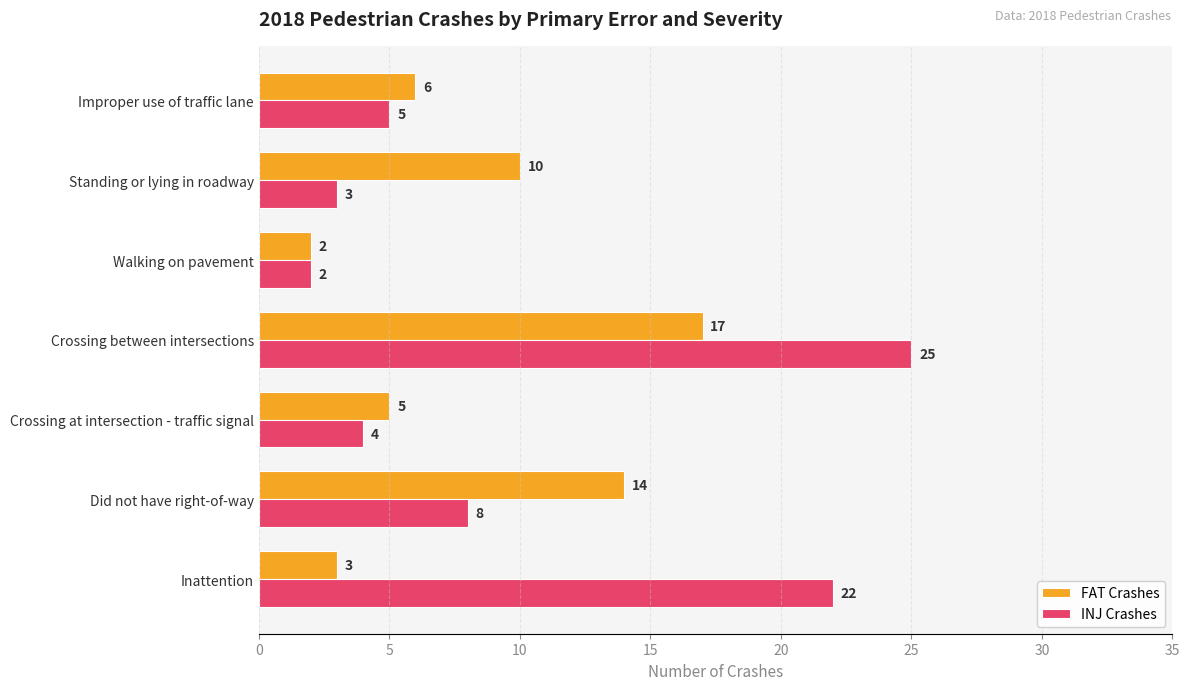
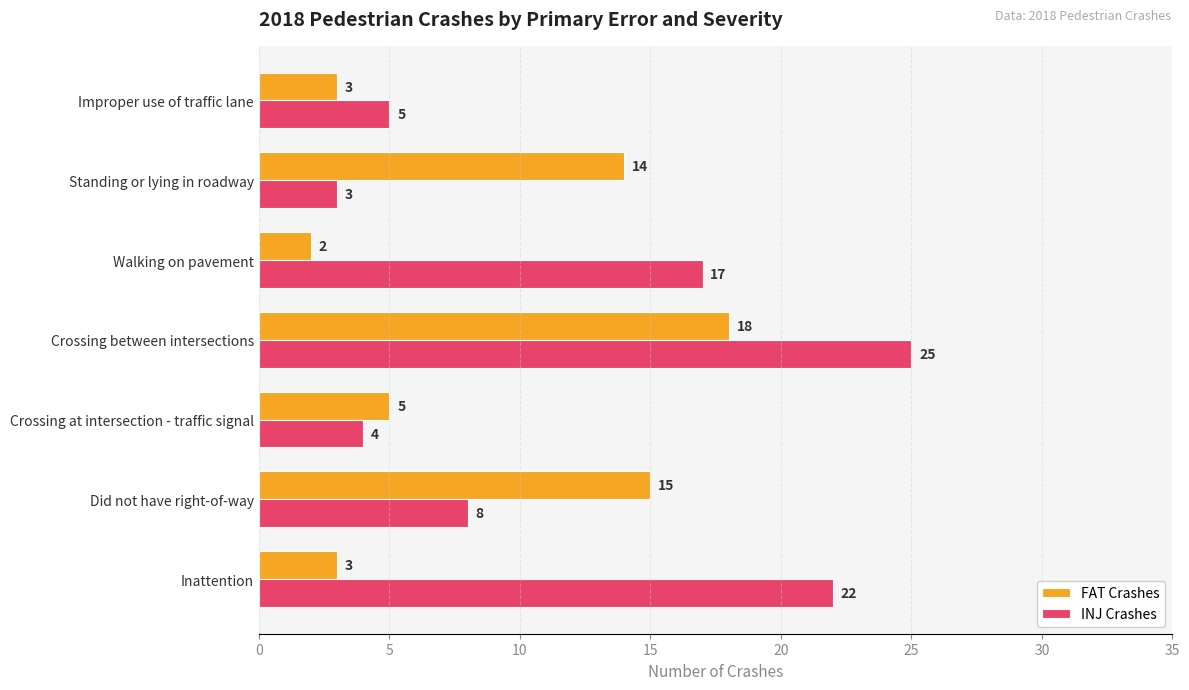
FAT Crashes, Improper use of traffic lane: 6 -> 3
FAT Crashes, Standing or lying in roadway: 10 -> 14
INJ Crashes, Walking on pavement: 2 -> 17
FAT Crashes, Crossing between intersections: 17 -> 18
FAT Crashes, Did not have right-of-way: 14 -> 15
